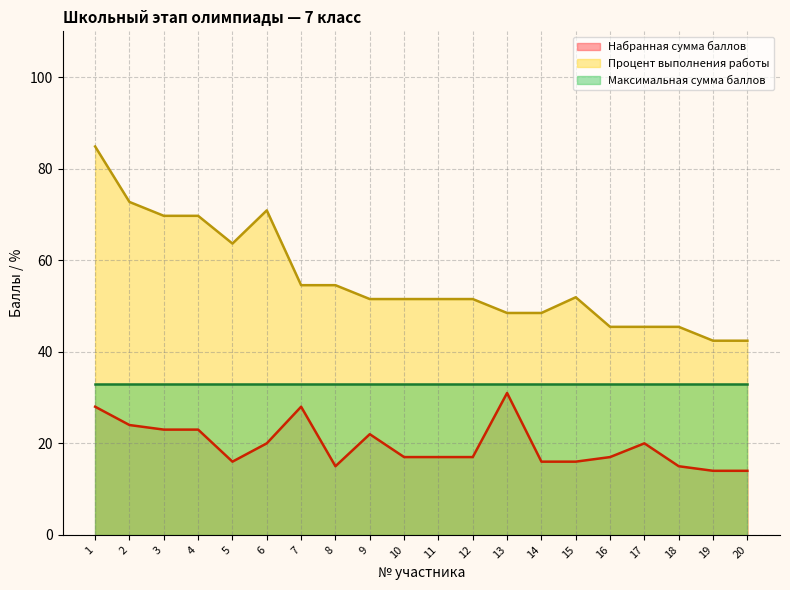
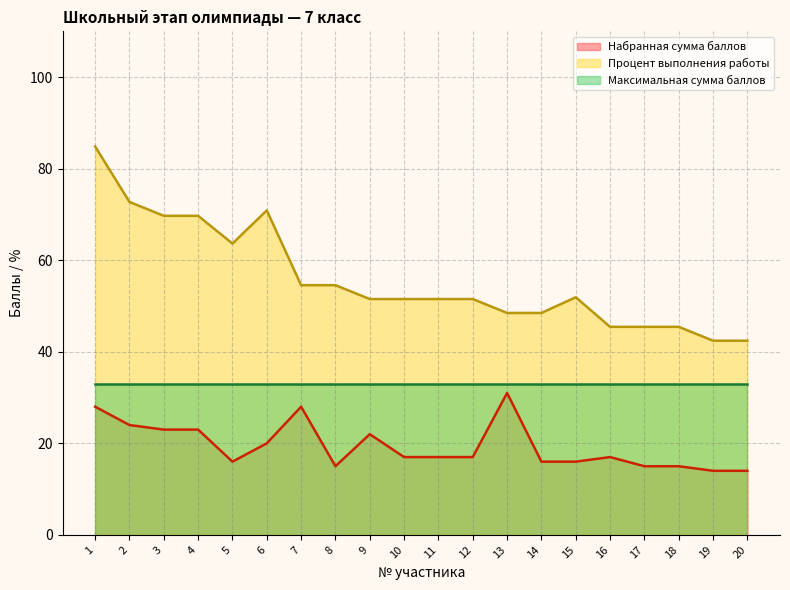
Набранная сумма баллов, 17: 20 -> 15
